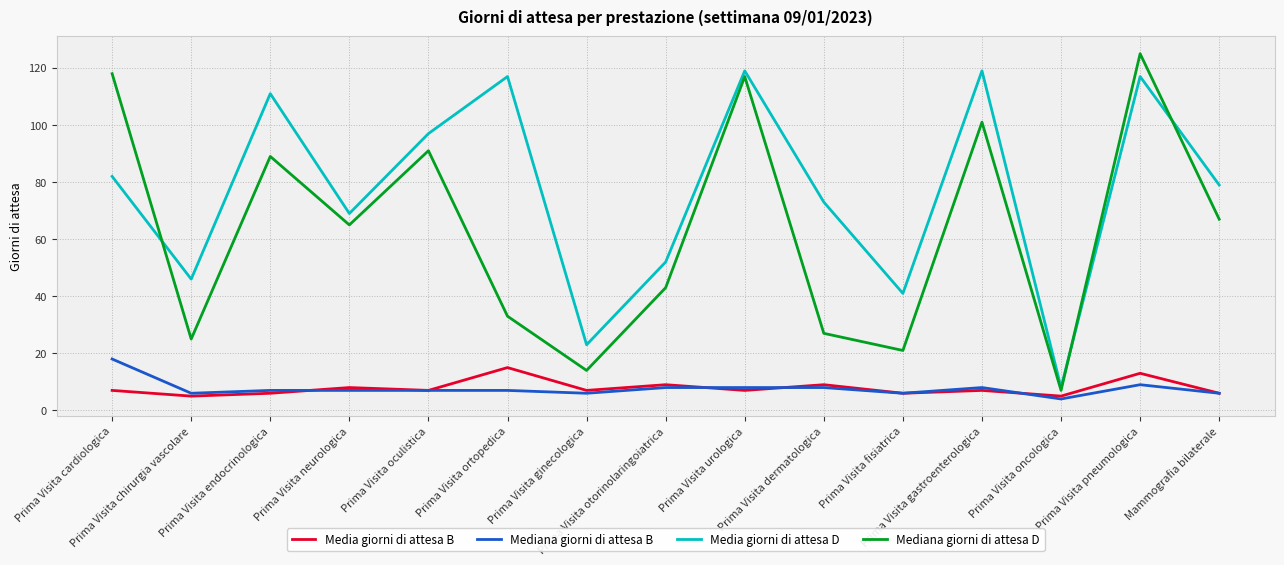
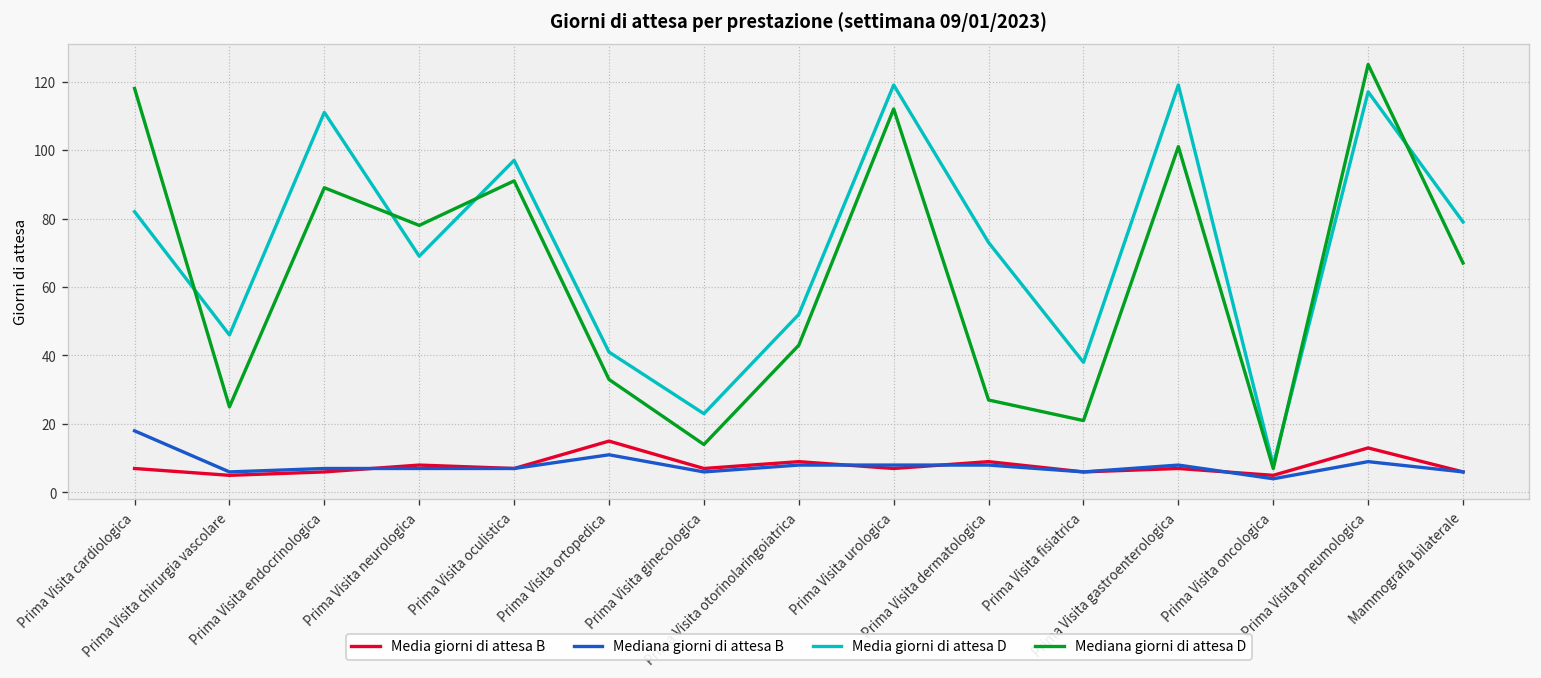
Mediana giorni di attesa D, Prima Visita neurologica: 65 -> 78
Mediana giorni di attesa B, Prima Visita ortopedica: 7 -> 11
Media giorni di attesa D, Prima Visita ortopedica: 117 -> 41
Mediana giorni di attesa D, Prima Visita urologica: 117 -> 112
Media giorni di attesa D, Prima Visita fisiatrica: 41 -> 38
